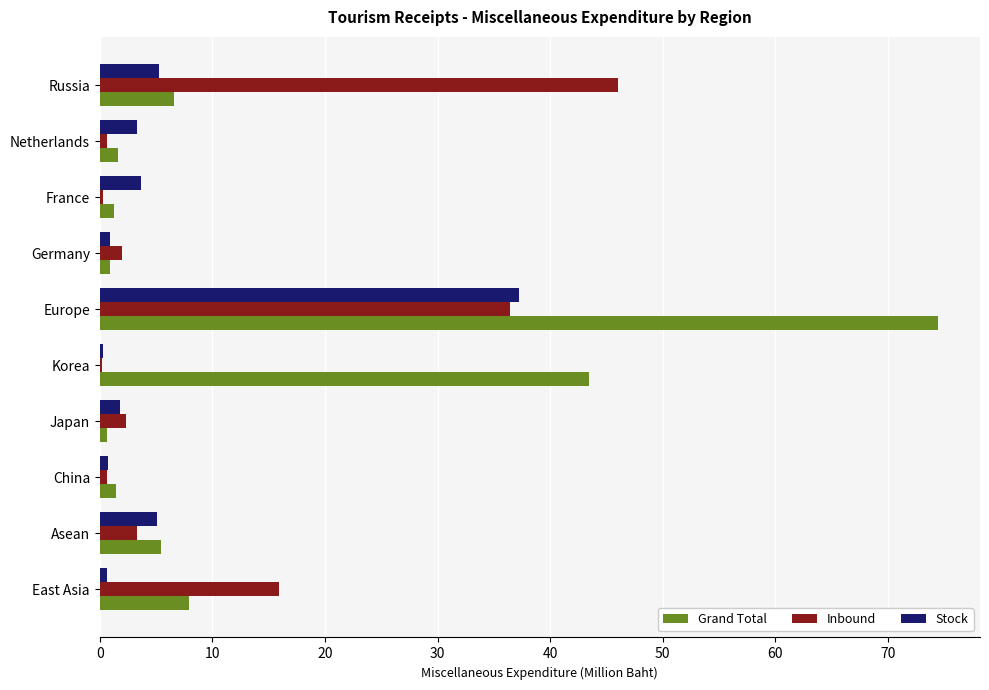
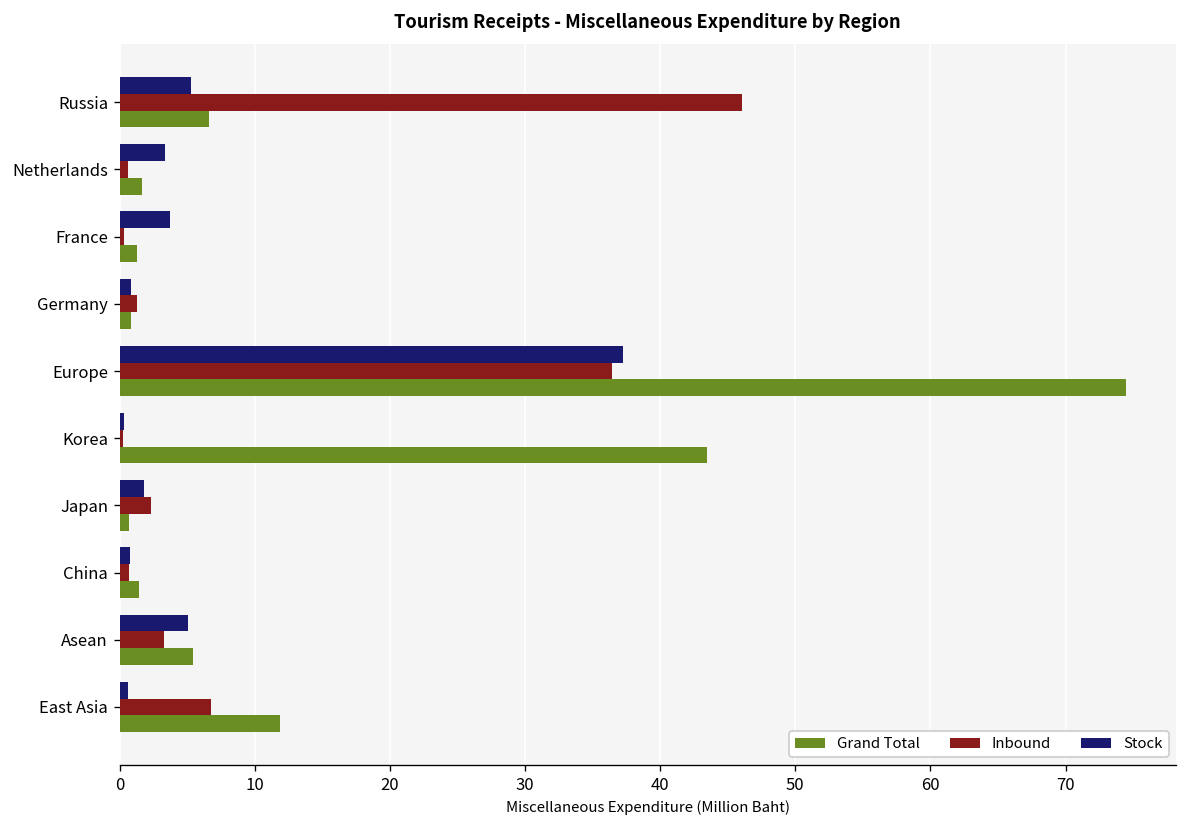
Inbound, Germany: 2.0 -> 1.3
Inbound, East Asia: 15.9 -> 6.8
Grand Total, East Asia: 7.9 -> 11.8
